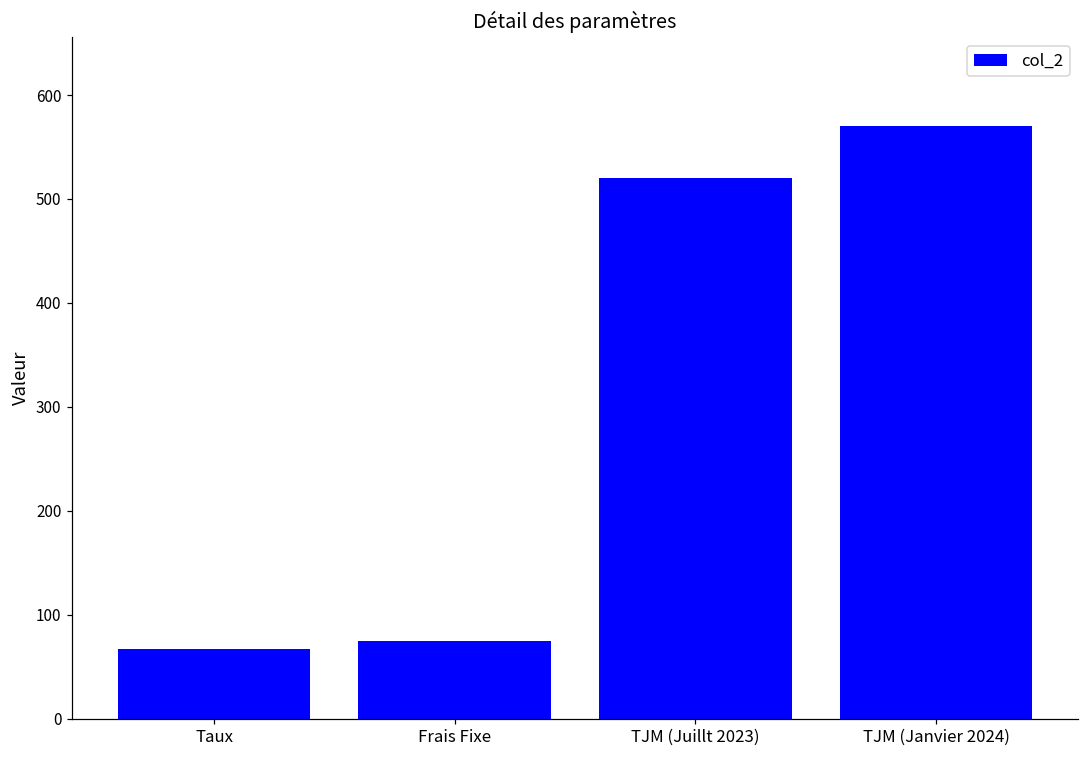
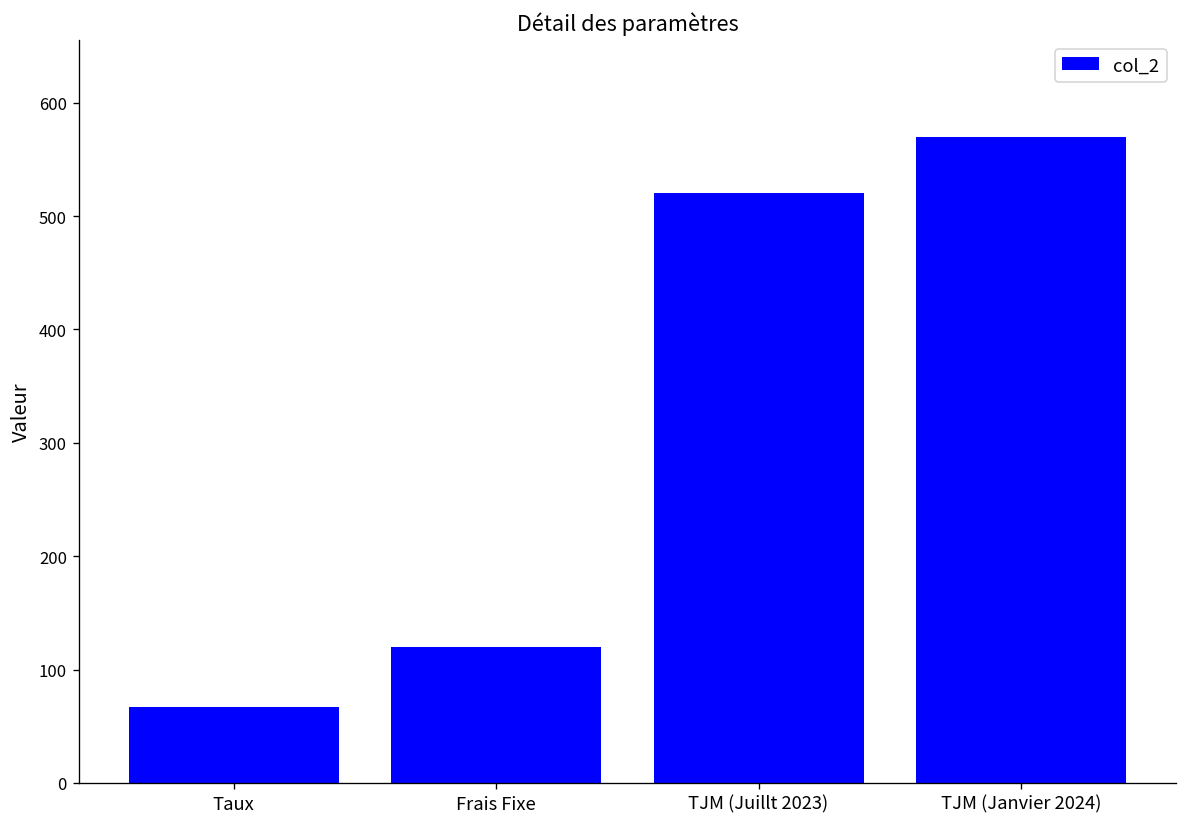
Frais Fixe: 80 -> 120
